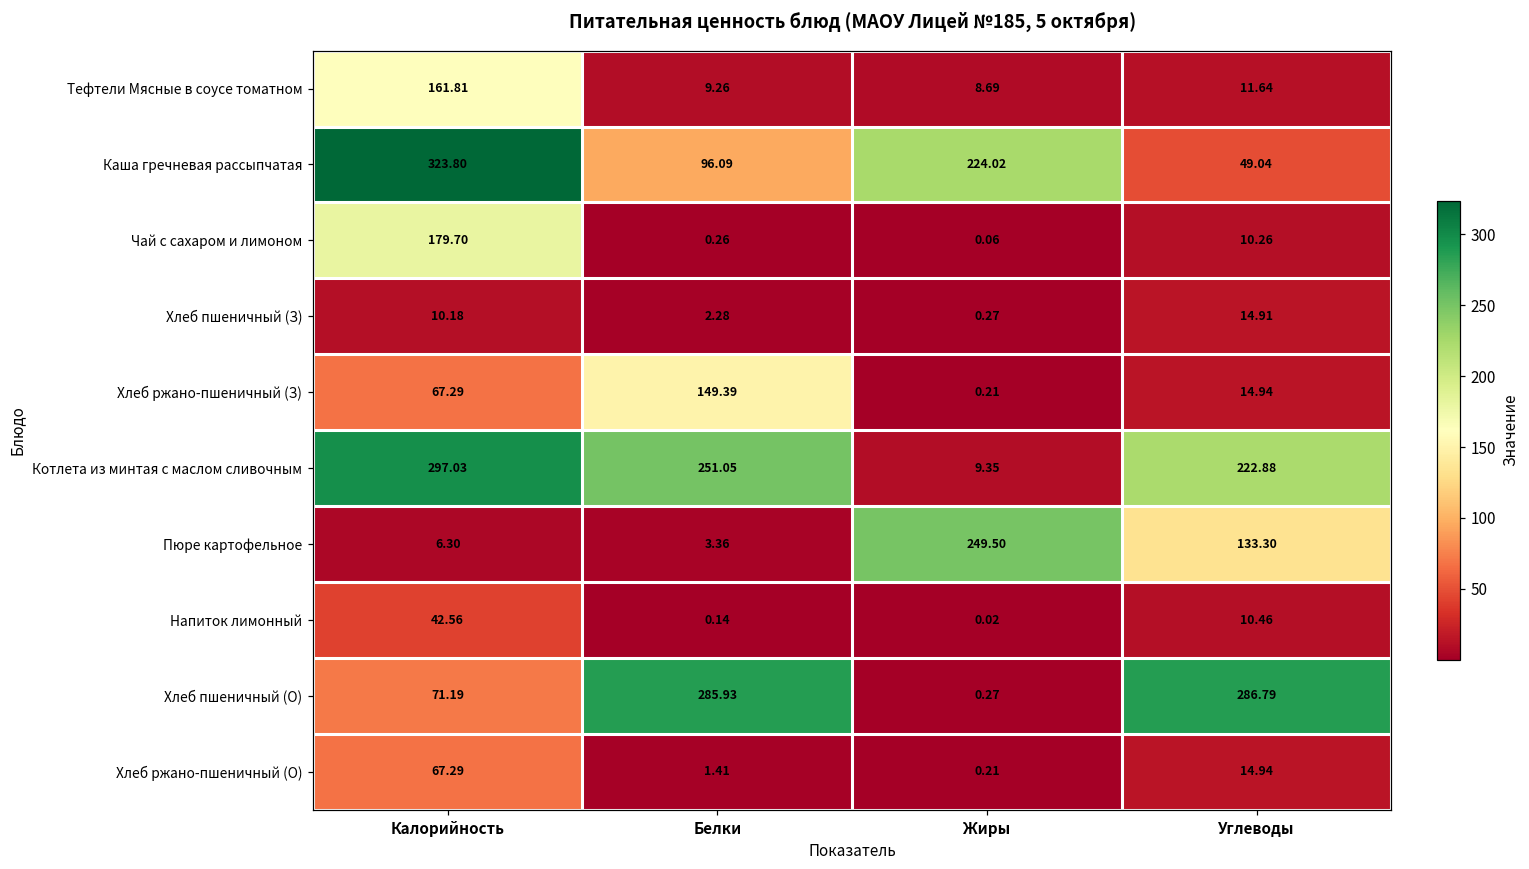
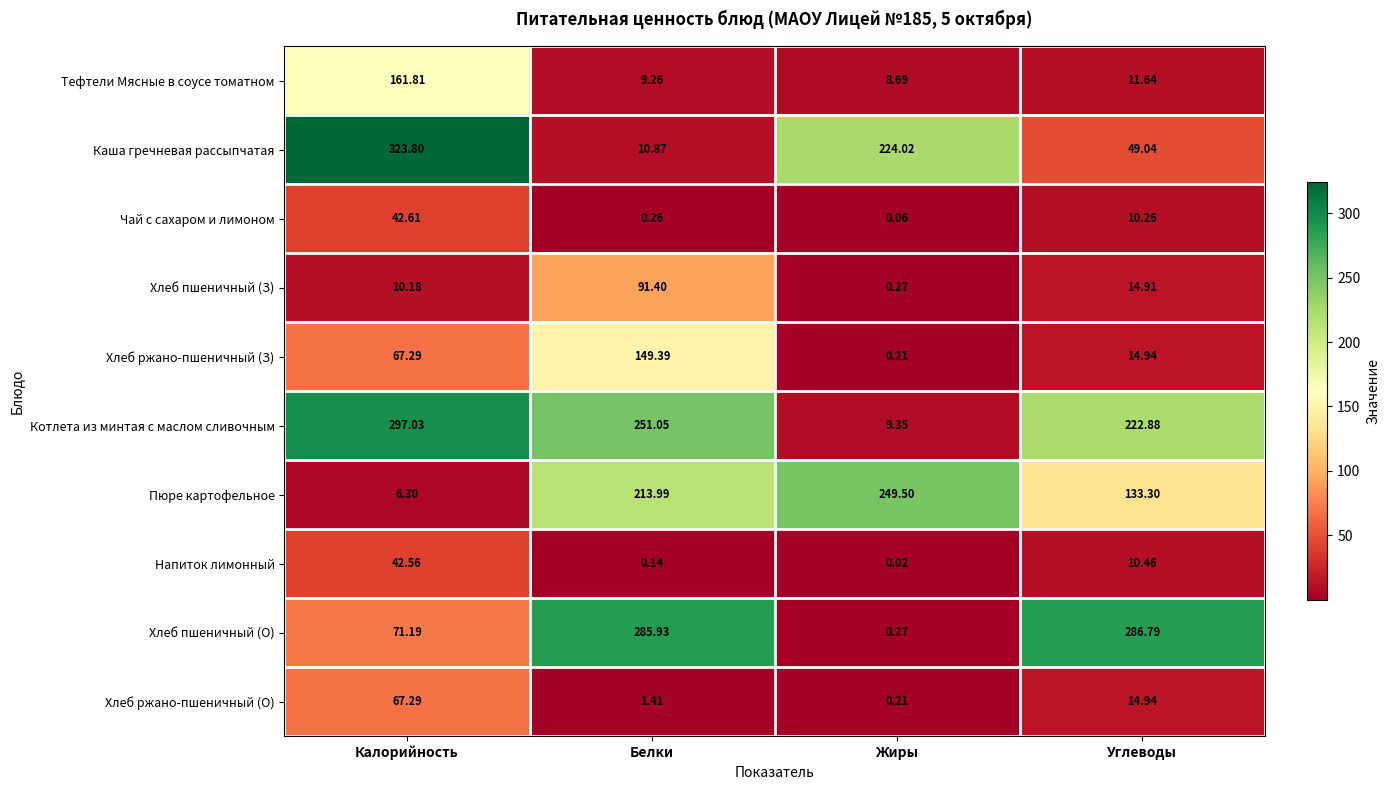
Каша гречневая рассыпчатая, Белки: 96.09 -> 10.87
Чай с сахаром и лимоном, Калорийность: 179.70 -> 42.61
Хлеб пшеничный (З), Белки: 2.28 -> 91.40
Пюре картофельное, Белки: 3.36 -> 213.99
